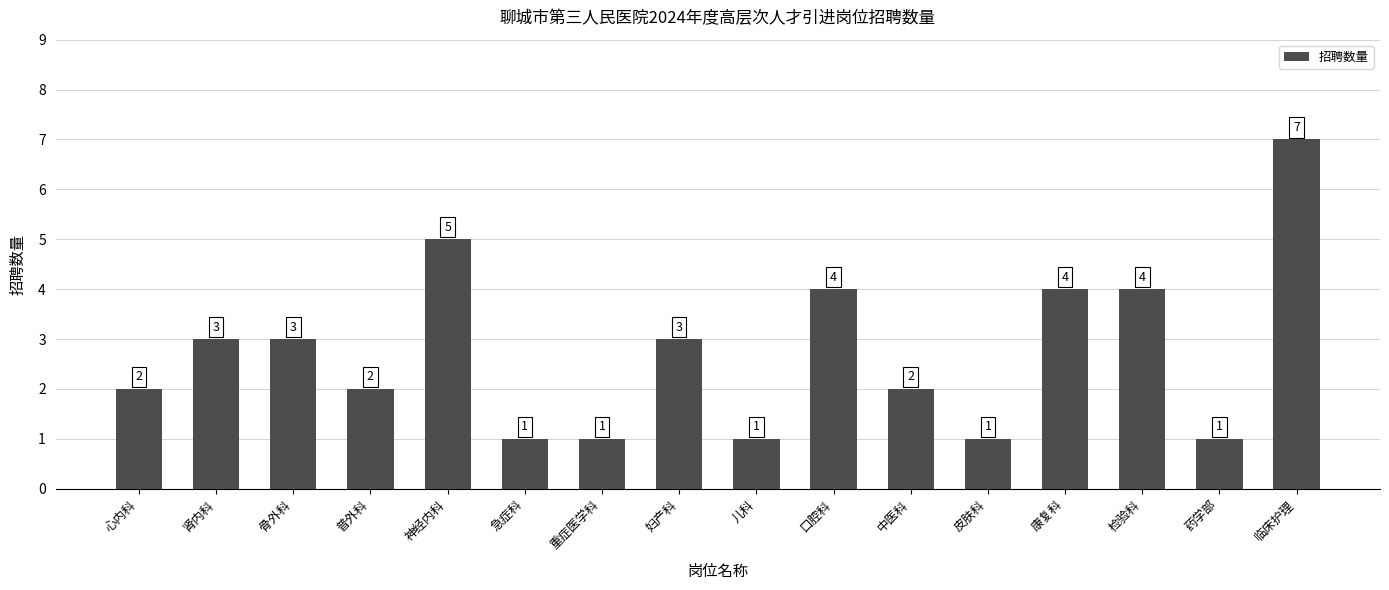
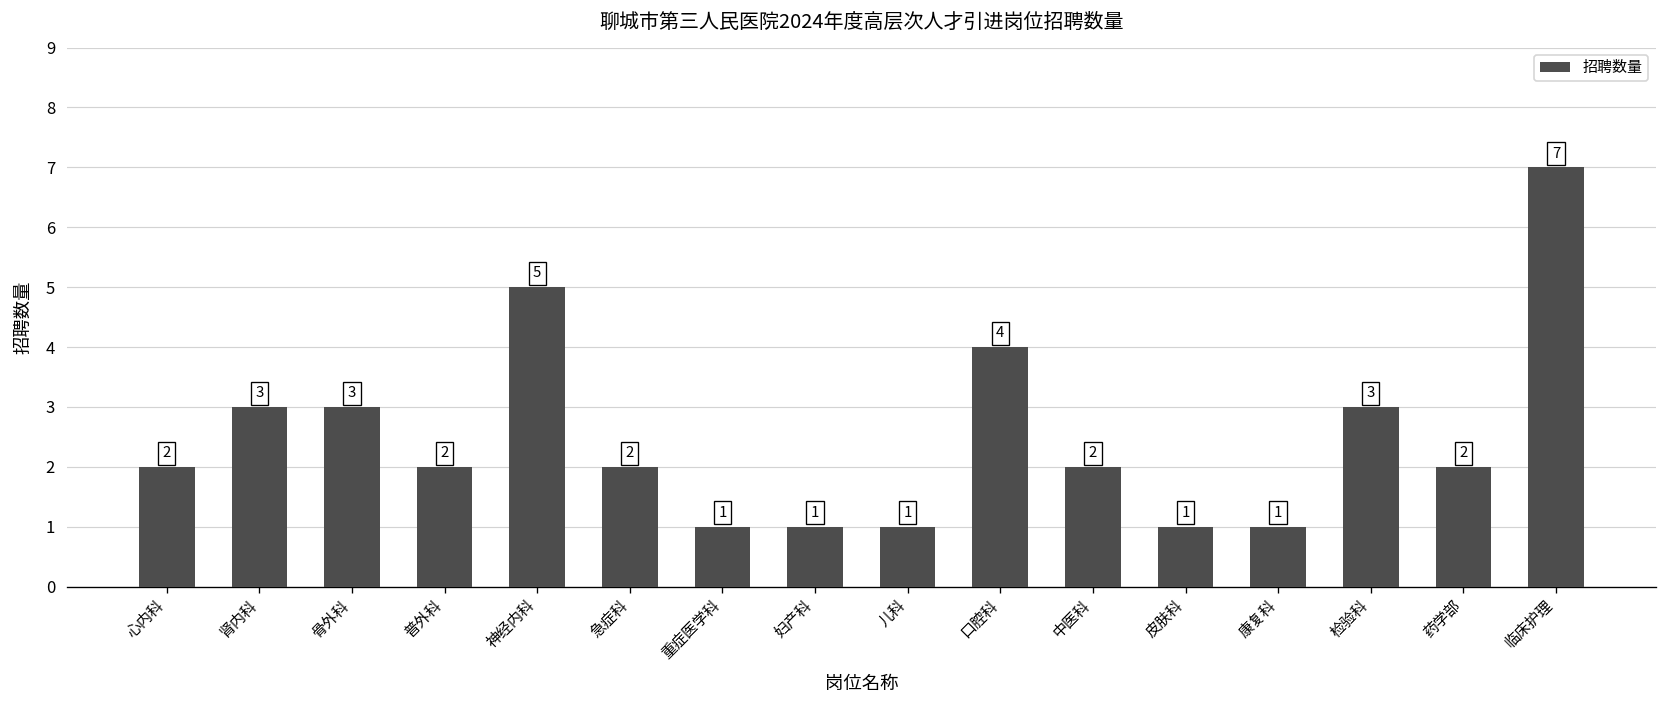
急症科: 1 -> 2
妇产科: 3 -> 1
康复科: 4 -> 1
检验科: 4 -> 3
药学部: 1 -> 2
